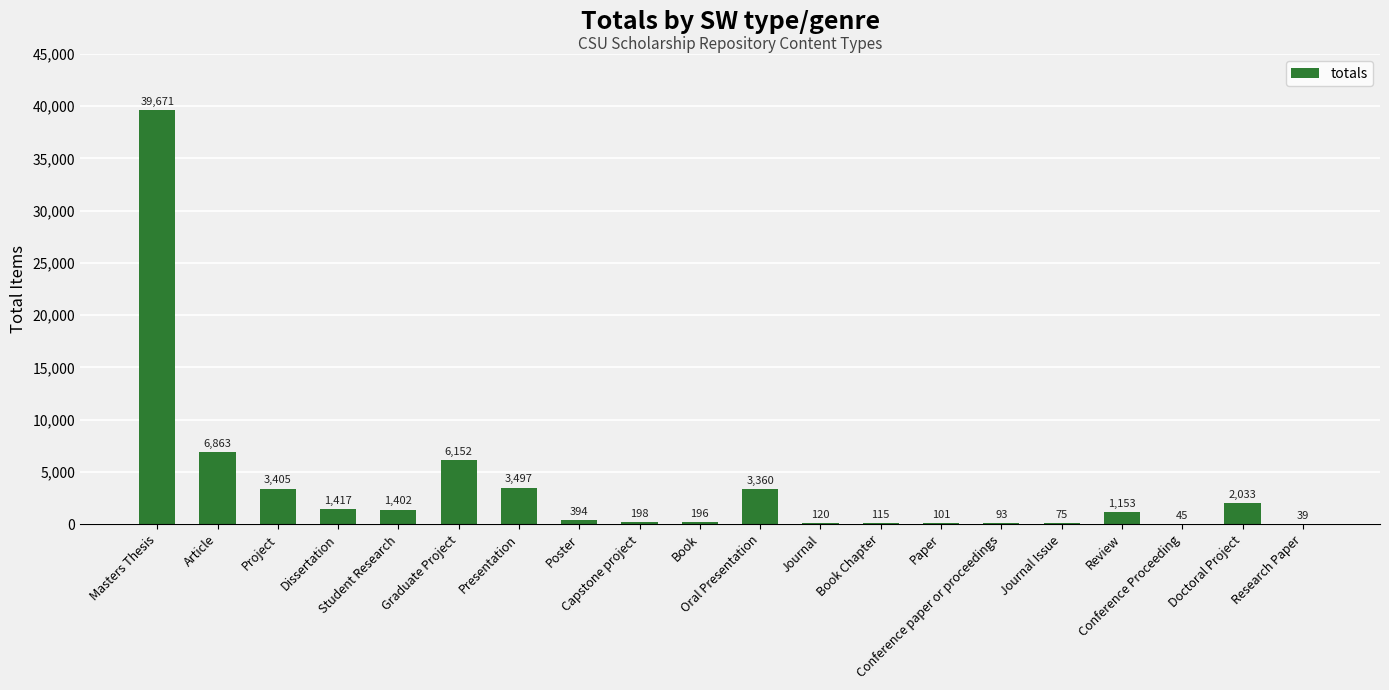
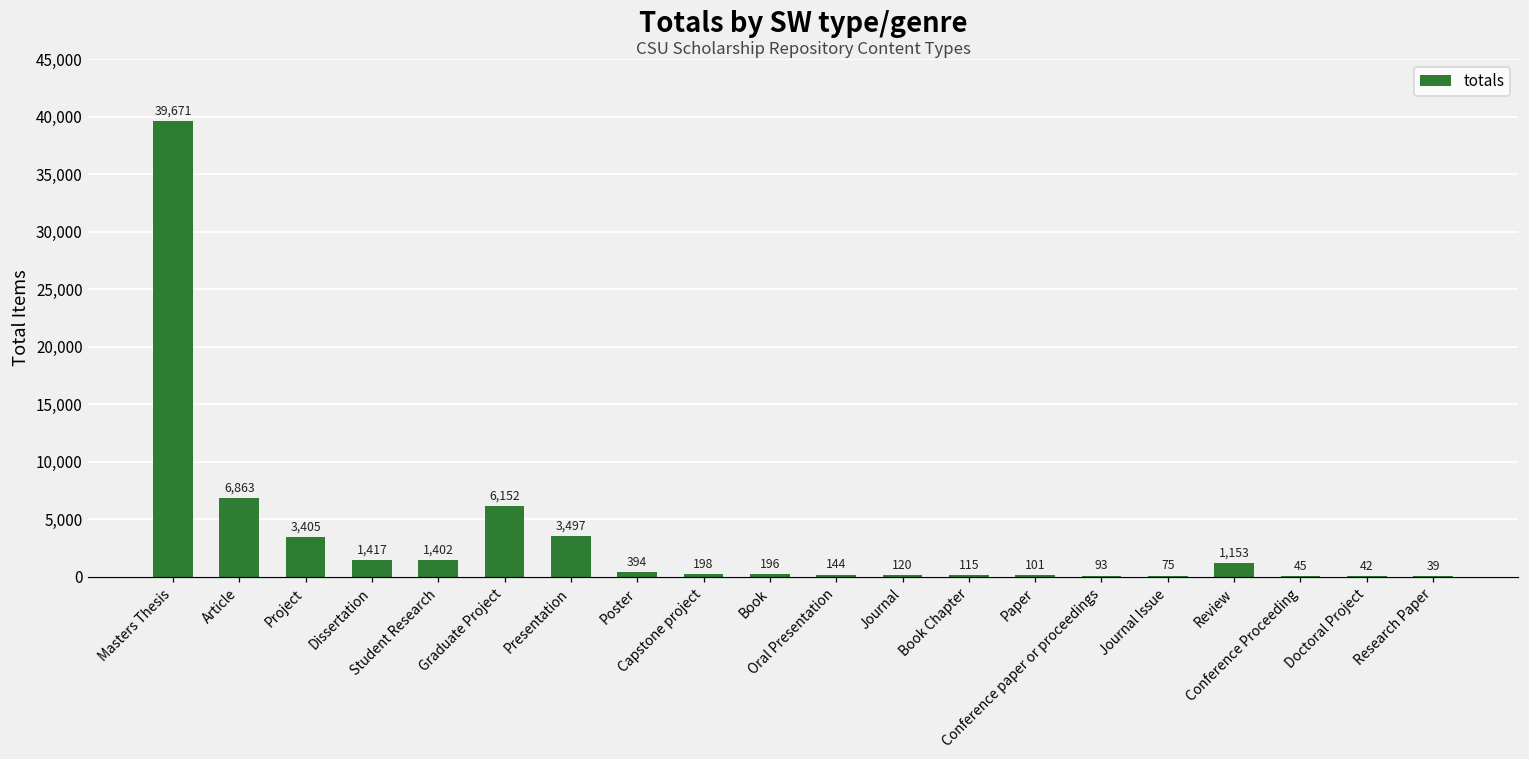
Oral Presentation: 3,360 -> 144
Doctoral Project: 2,033 -> 42
